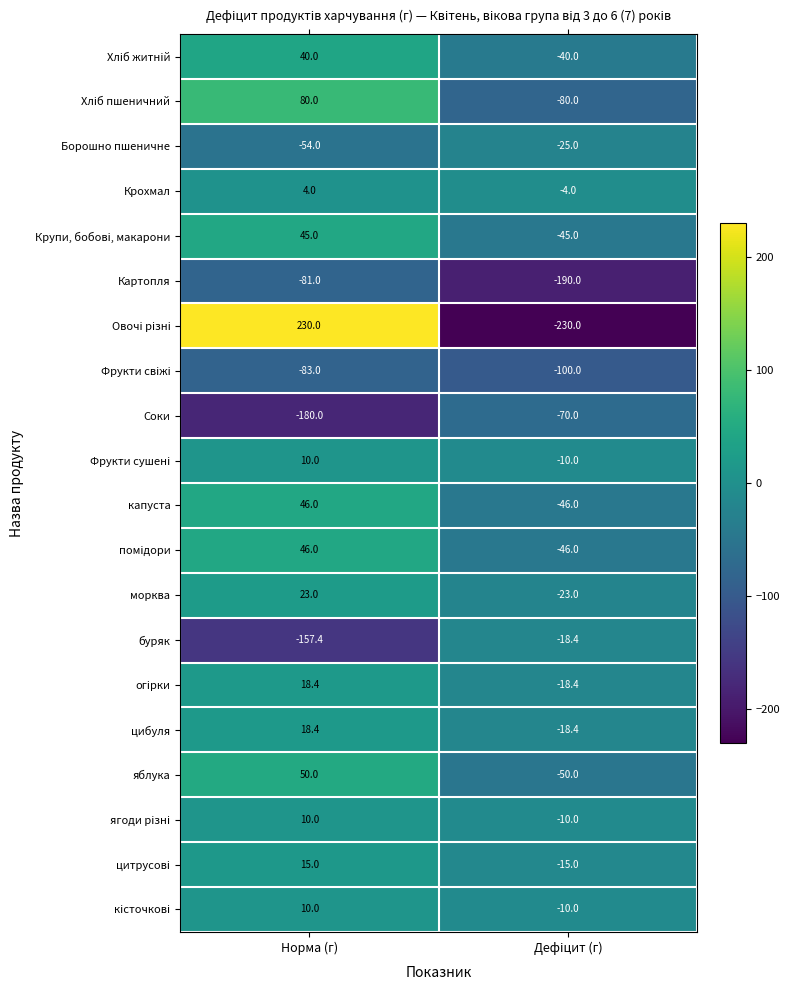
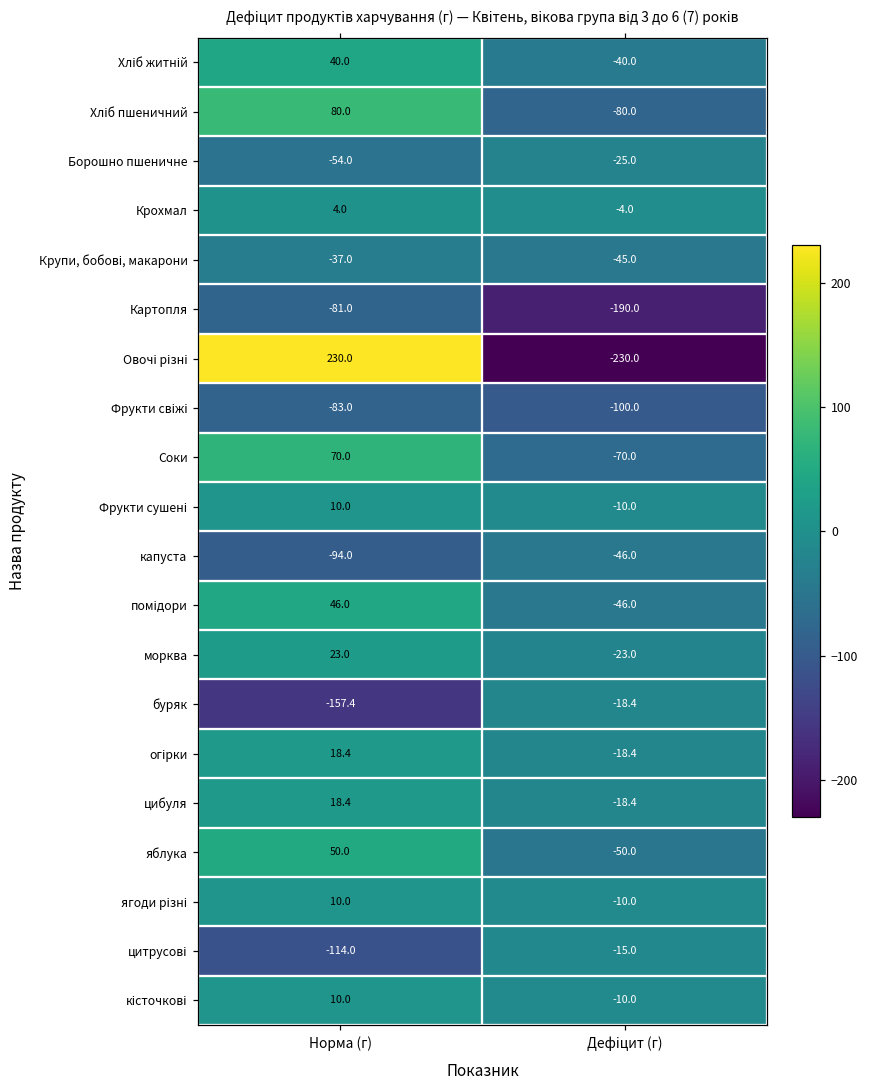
Крупи, бобові, макарони, Норма (г): 45.0 -> -37.0
Соки, Норма (г): -180.0 -> 70.0
капуста, Норма (г): 46.0 -> -94.0
цитрусові, Норма (г): 15.0 -> -114.0
